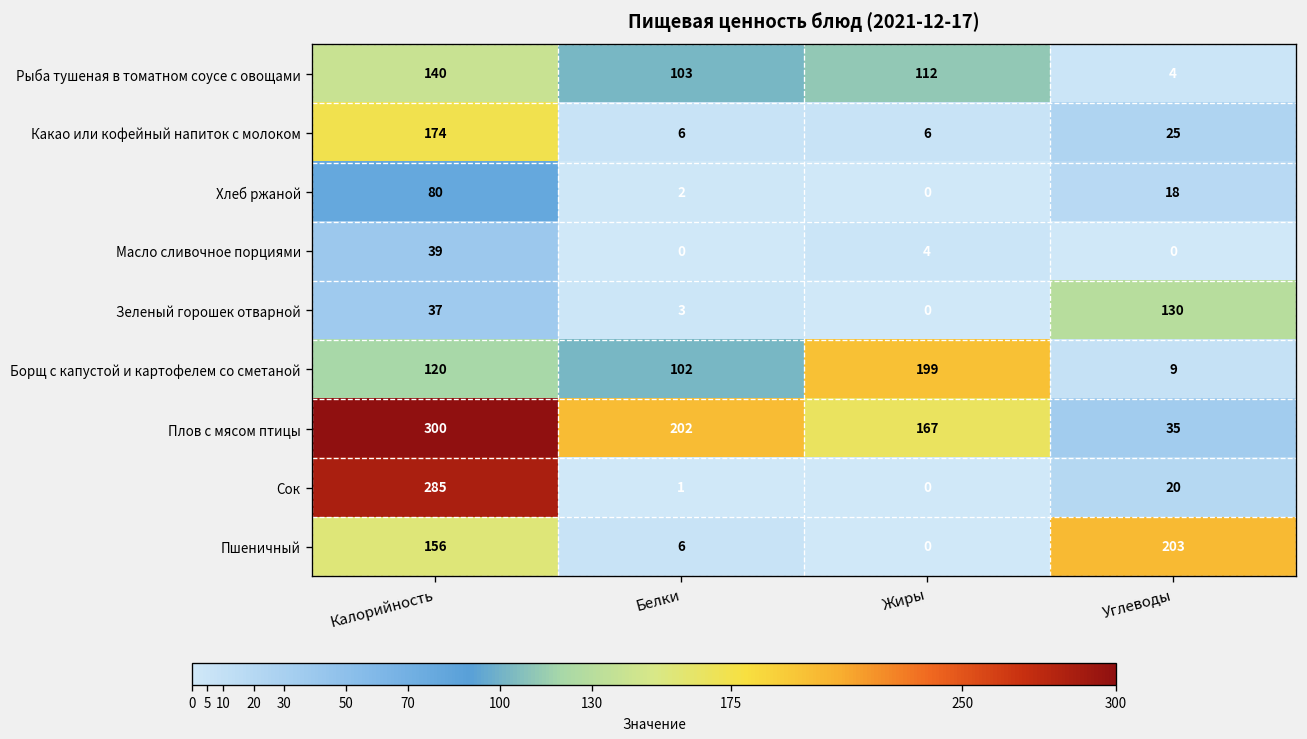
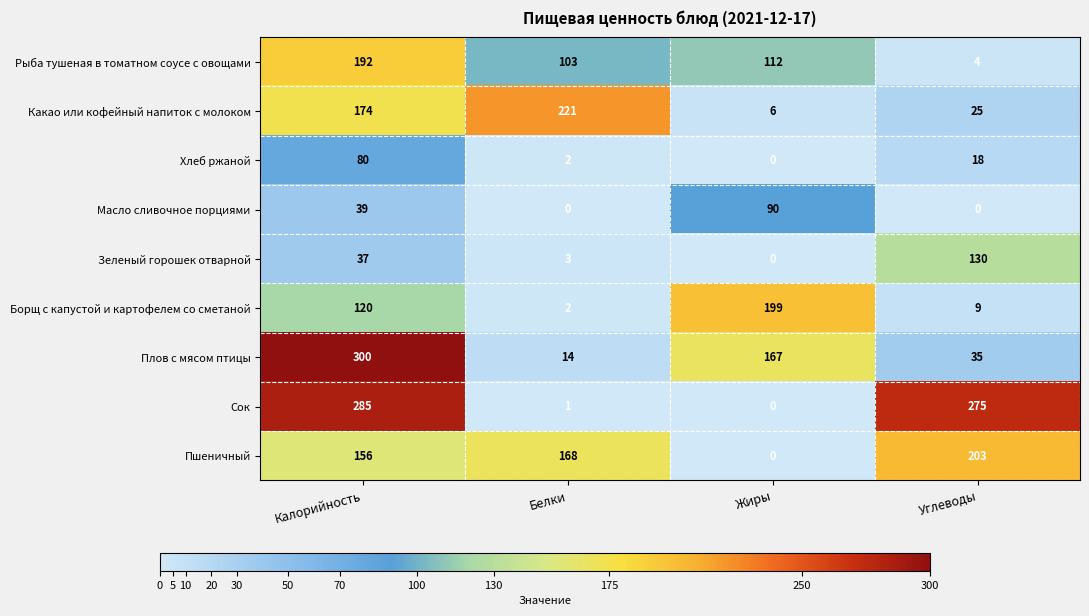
Рыба тушеная в томатном соусе с овощами, Калорийность: 140 -> 192
Какао или кофейный напиток с молоком, Белки: 6 -> 221
Масло сливочное порциями, Жиры: 4 -> 90
Борщ с капустой и картофелем со сметаной, Белки: 102 -> 2
Плов с мясом птицы, Белки: 202 -> 14
Сок, Углеводы: 20 -> 275
Пшеничный, Белки: 6 -> 168
